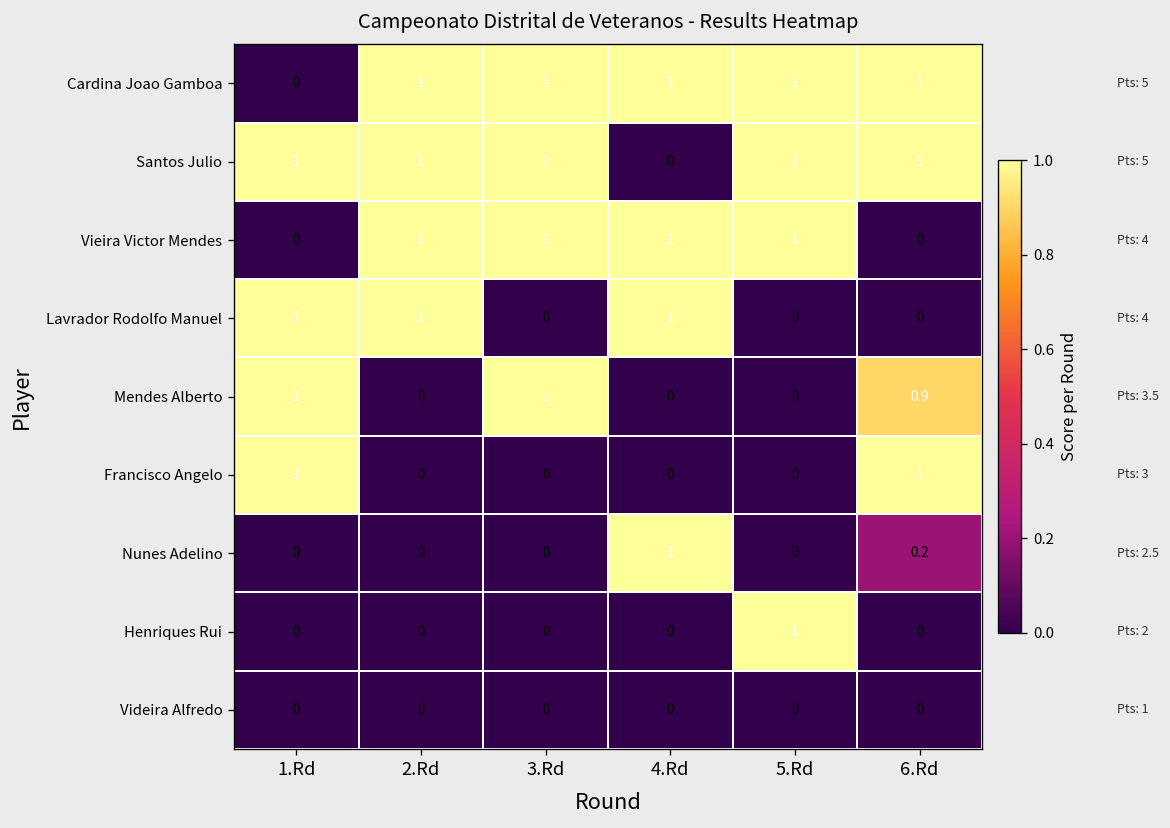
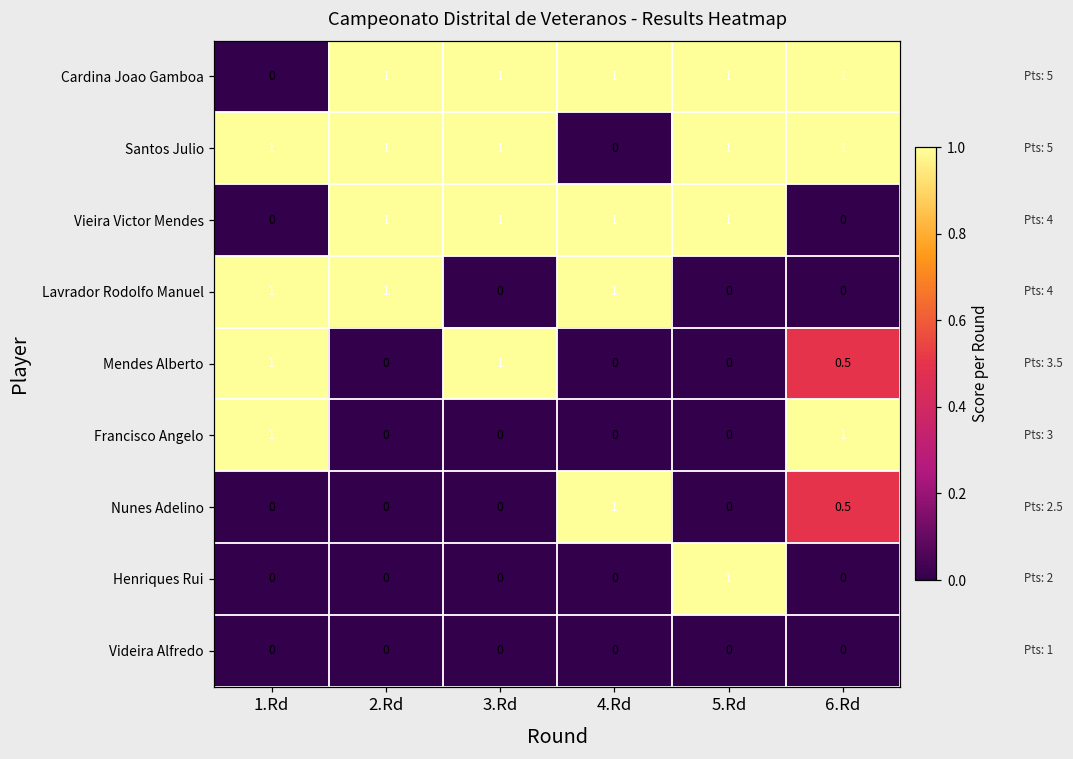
Mendes Alberto, 6.Rd: 0.9 -> 0.5
Nunes Adelino, 6.Rd: 0.2 -> 0.5
